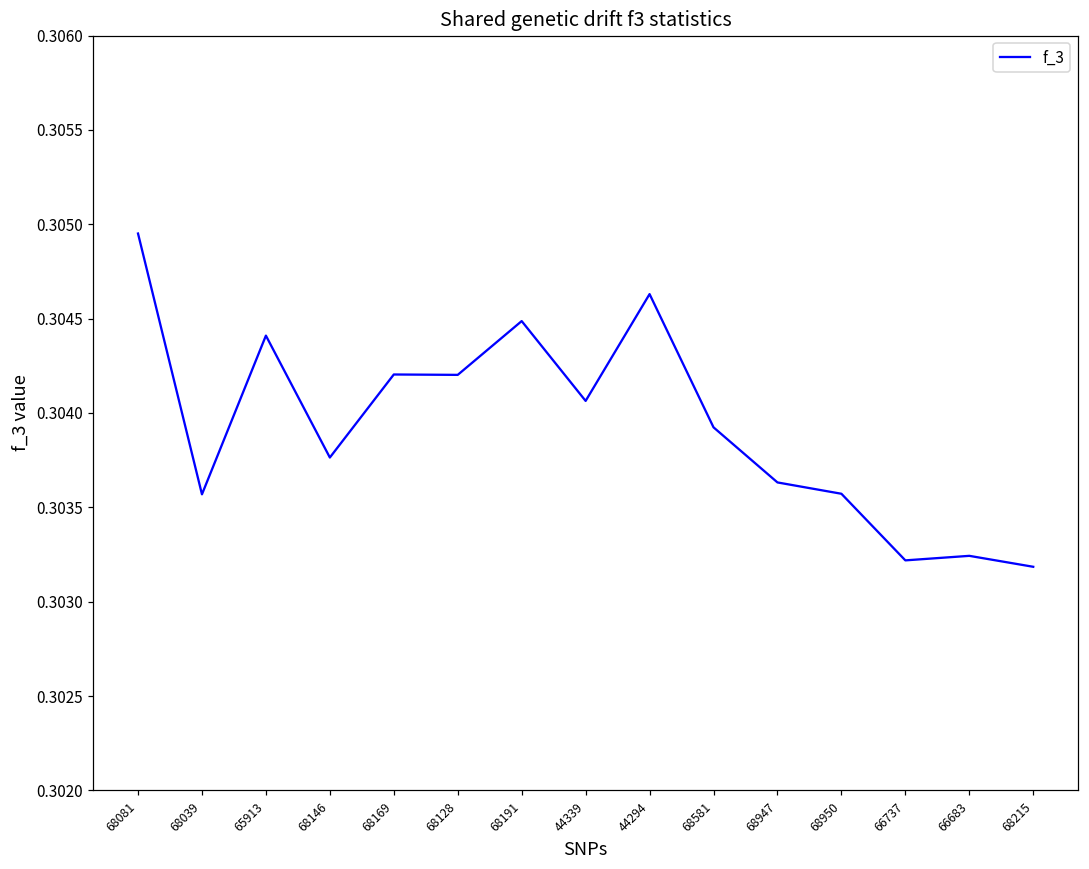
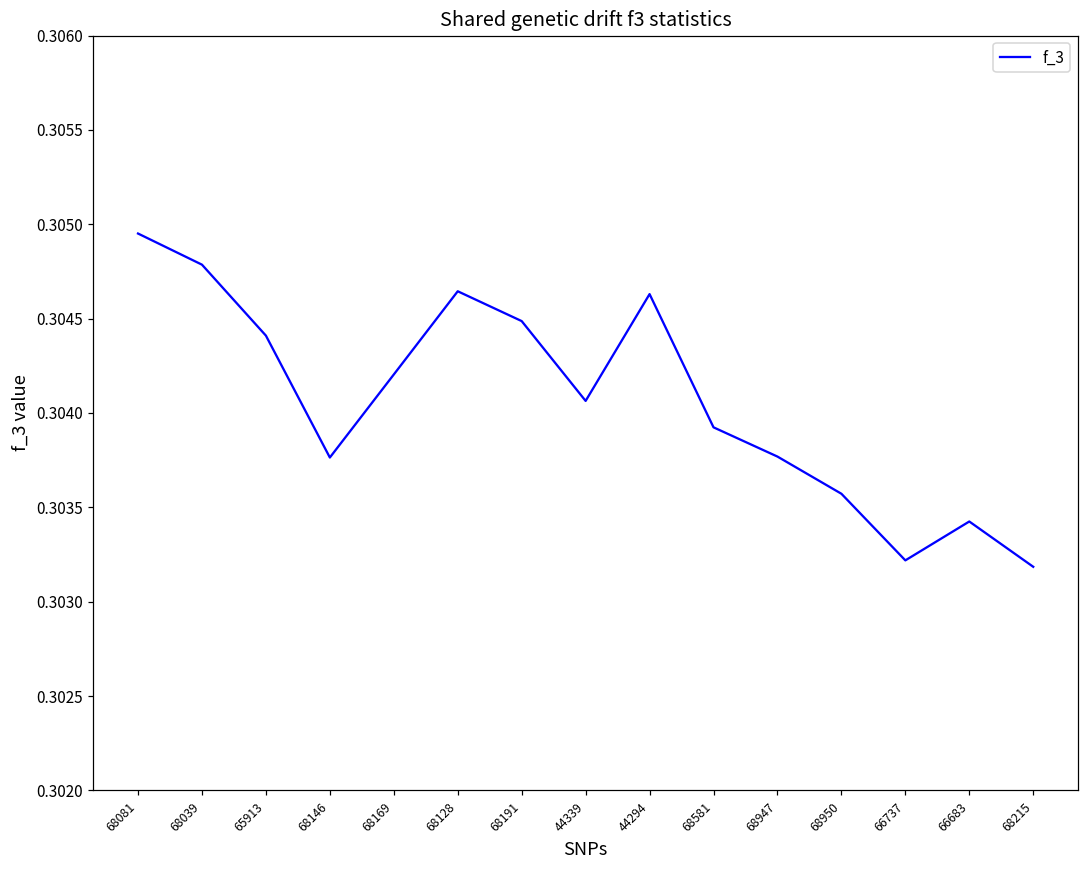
68039: 0.30357 -> 0.30479
68128: 0.30420 -> 0.30465
68947: 0.30363 -> 0.30377
66683: 0.30324 -> 0.30343
